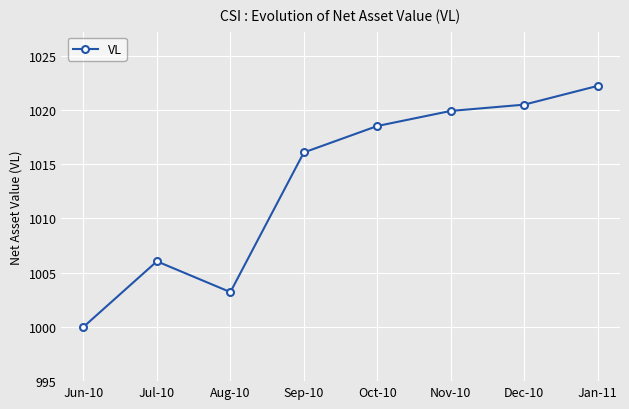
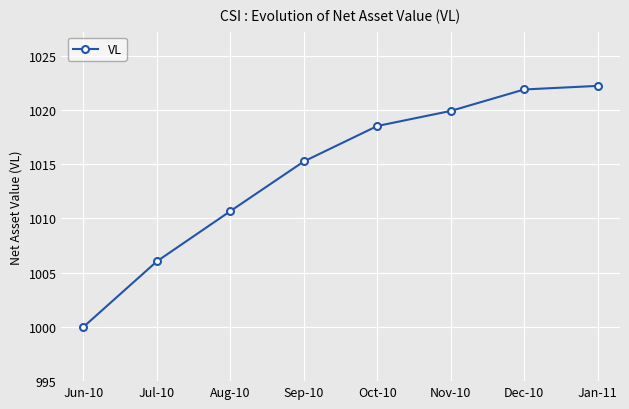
Aug-10: 1003.2 -> 1010.7
Sep-10: 1016.1 -> 1015.3
Dec-10: 1020.5 -> 1021.9
